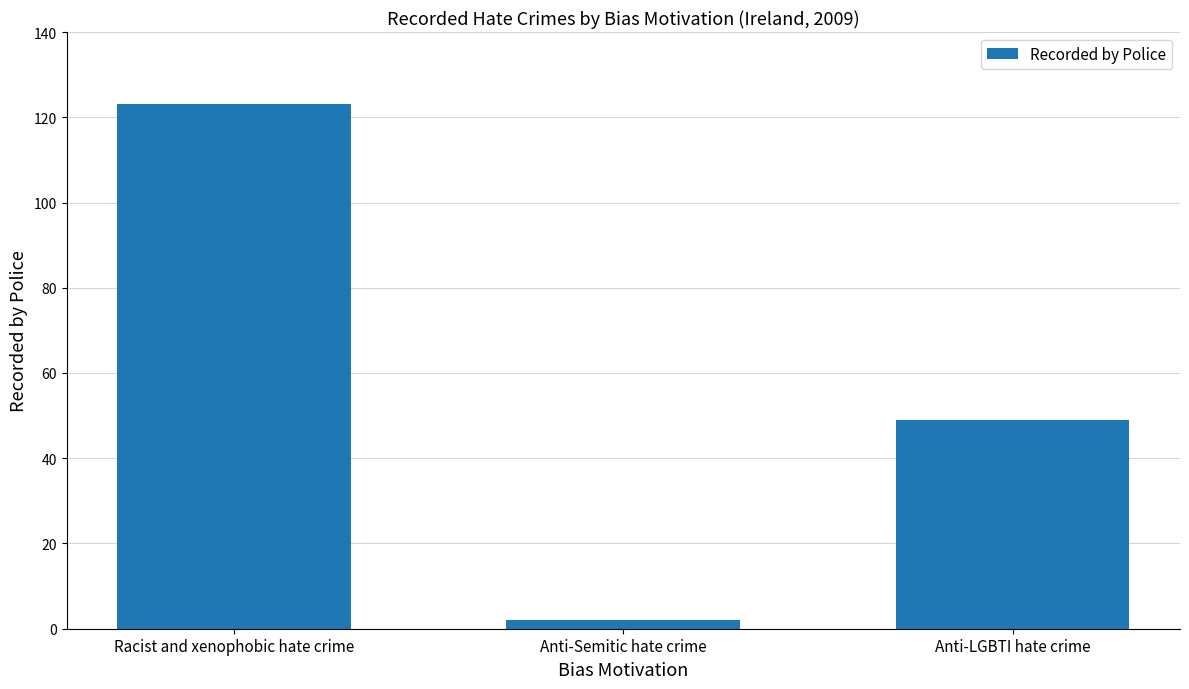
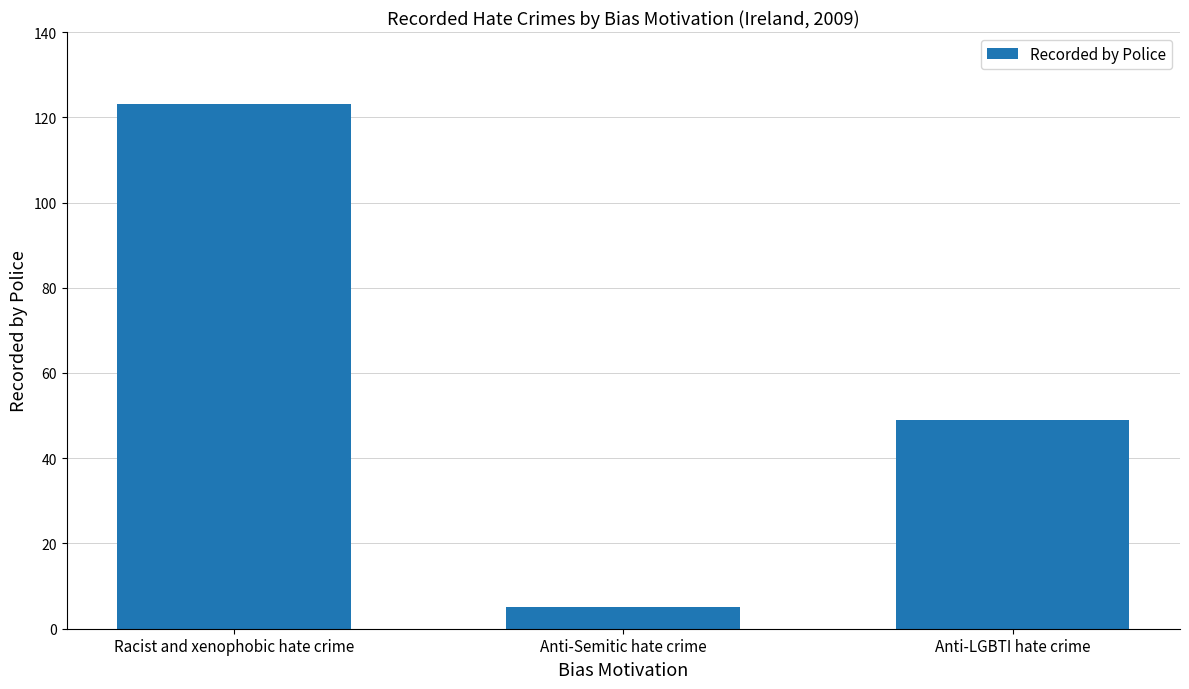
Anti-Semitic hate crime: 2 -> 5
